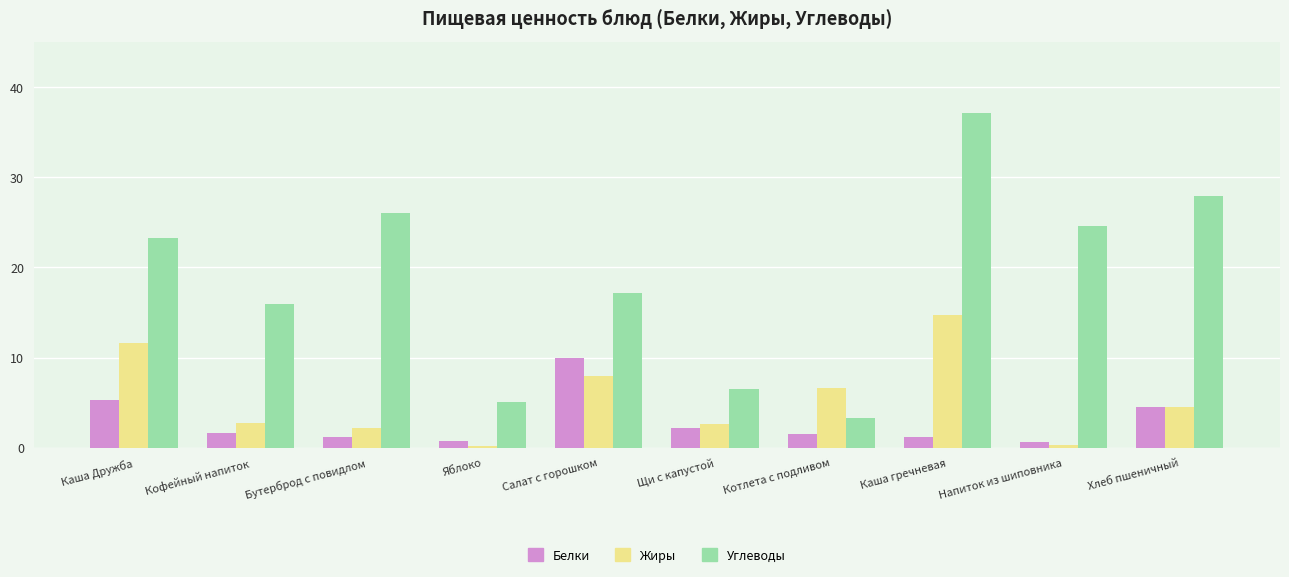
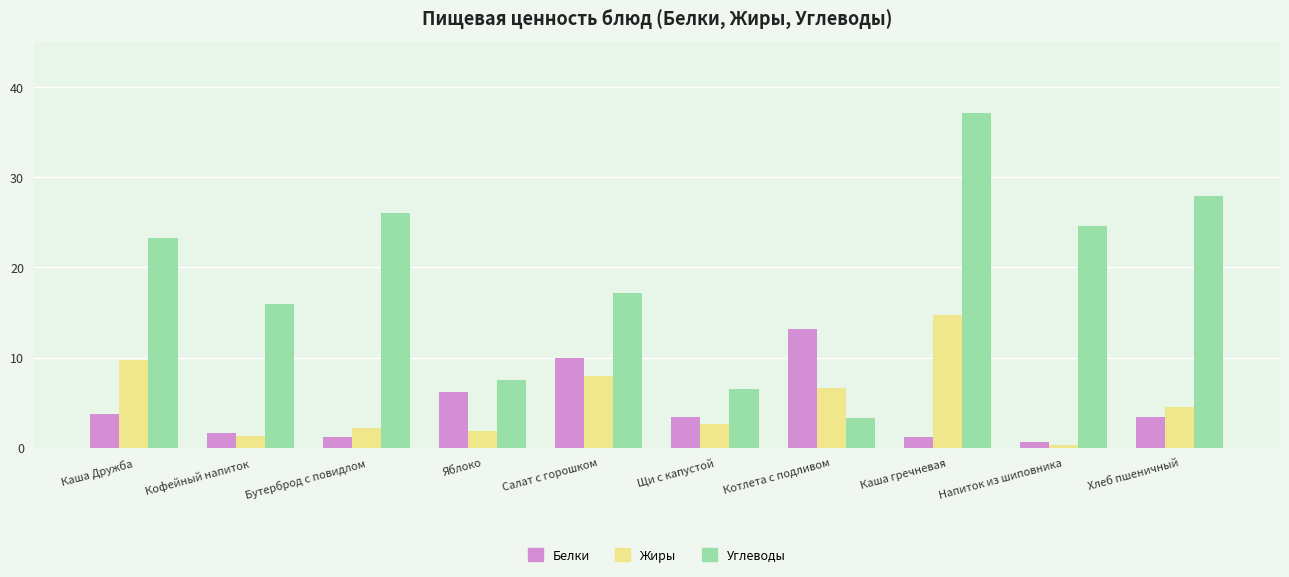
Белки, Каша Дружба: 5 -> 4
Жиры, Каша Дружба: 12 -> 10
Жиры, Кофейный напиток: 3 -> 1
Белки, Яблоко: 1 -> 6
Жиры, Яблоко: 0 -> 2
Углеводы, Яблоко: 5 -> 8
Белки, Щи с капустой: 2 -> 3
Белки, Котлета с подливом: 2 -> 13
Белки, Хлеб пшеничный: 5 -> 3
